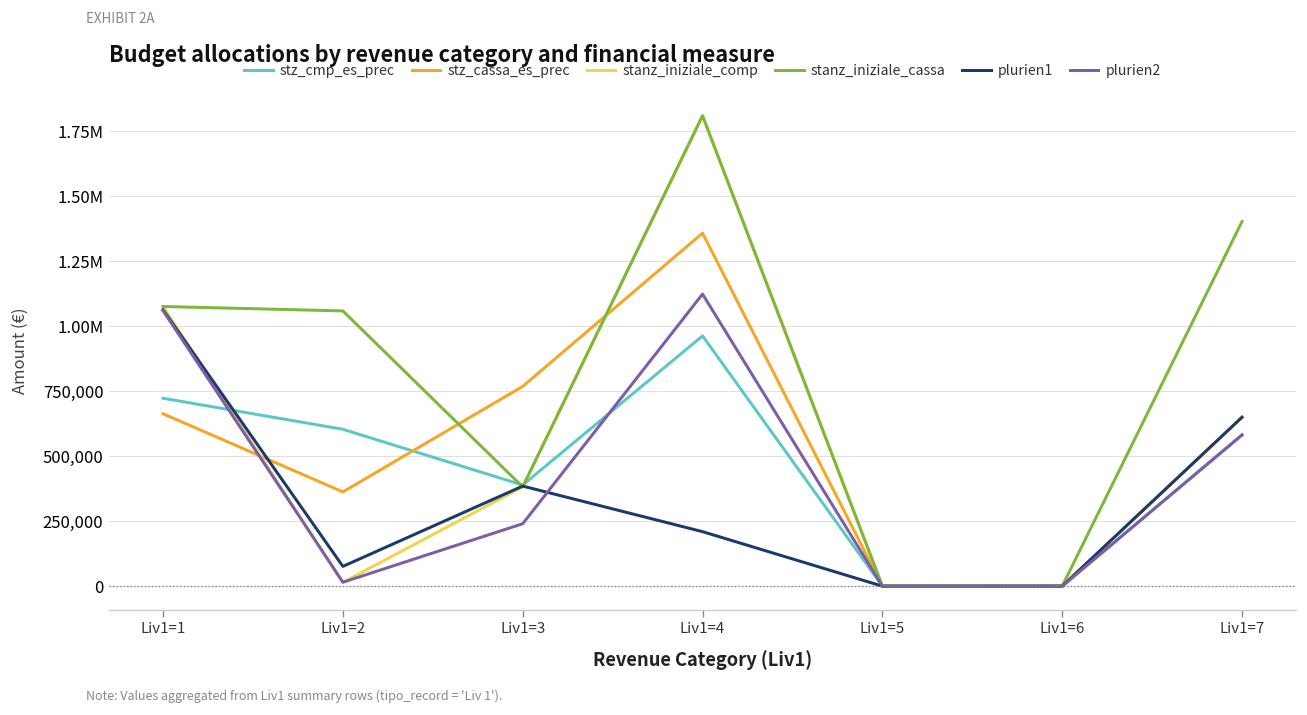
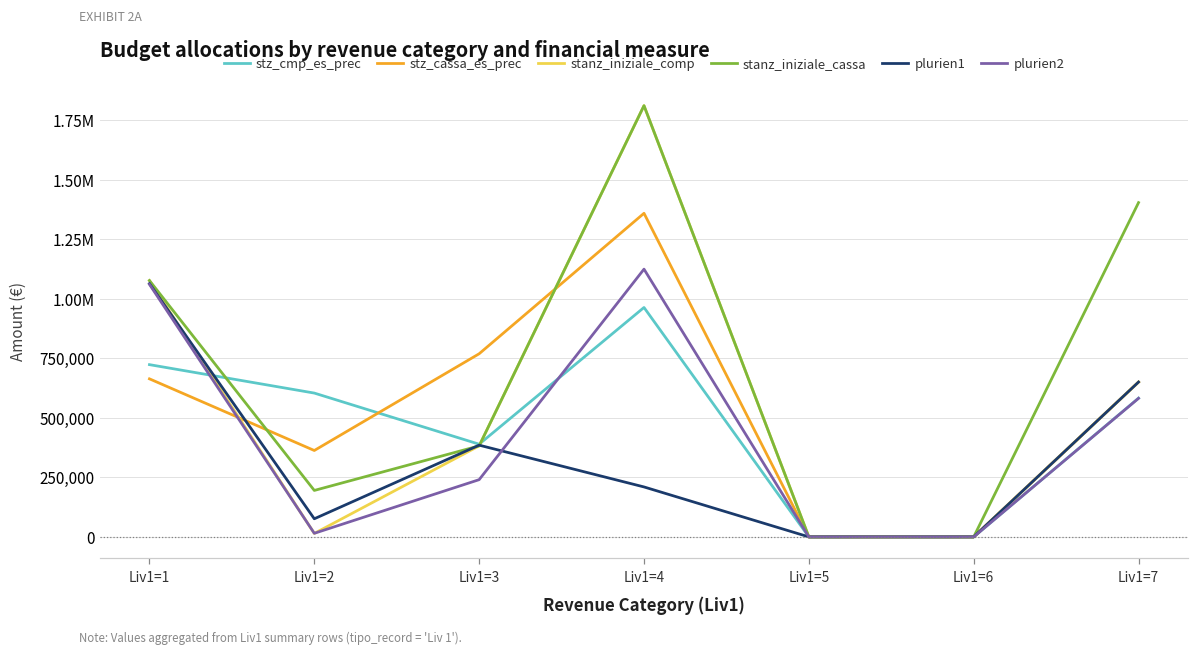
stanz_iniziale_cassa, Liv1=2: 1,060,000 -> 200,000
